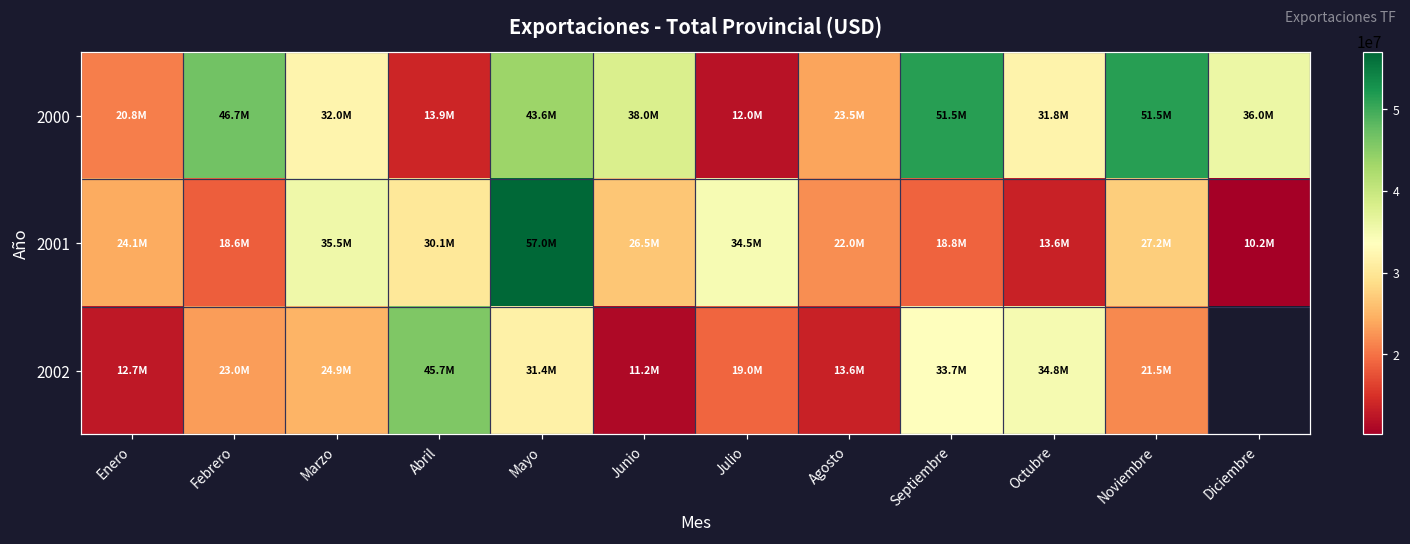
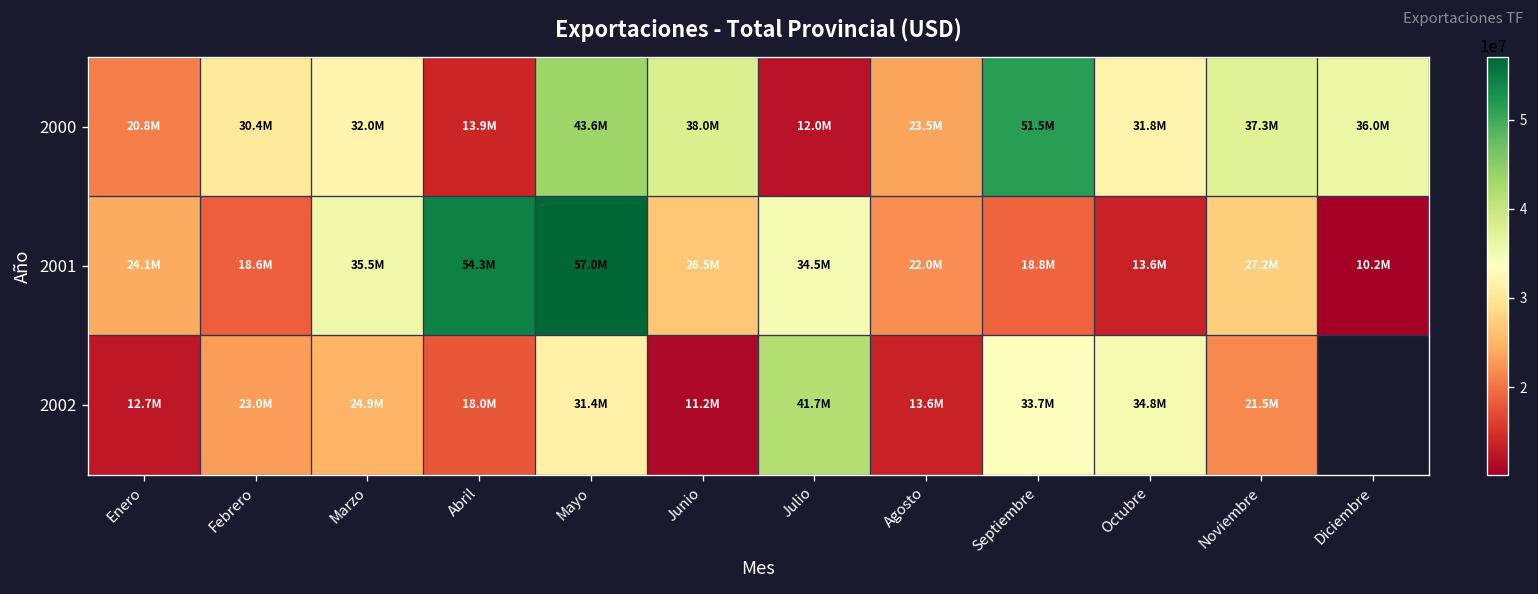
2000, Febrero: 46.7M -> 30.4M
2000, Noviembre: 51.5M -> 37.3M
2001, Abril: 30.1M -> 54.3M
2002, Abril: 45.7M -> 18.0M
2002, Julio: 19.0M -> 41.7M
